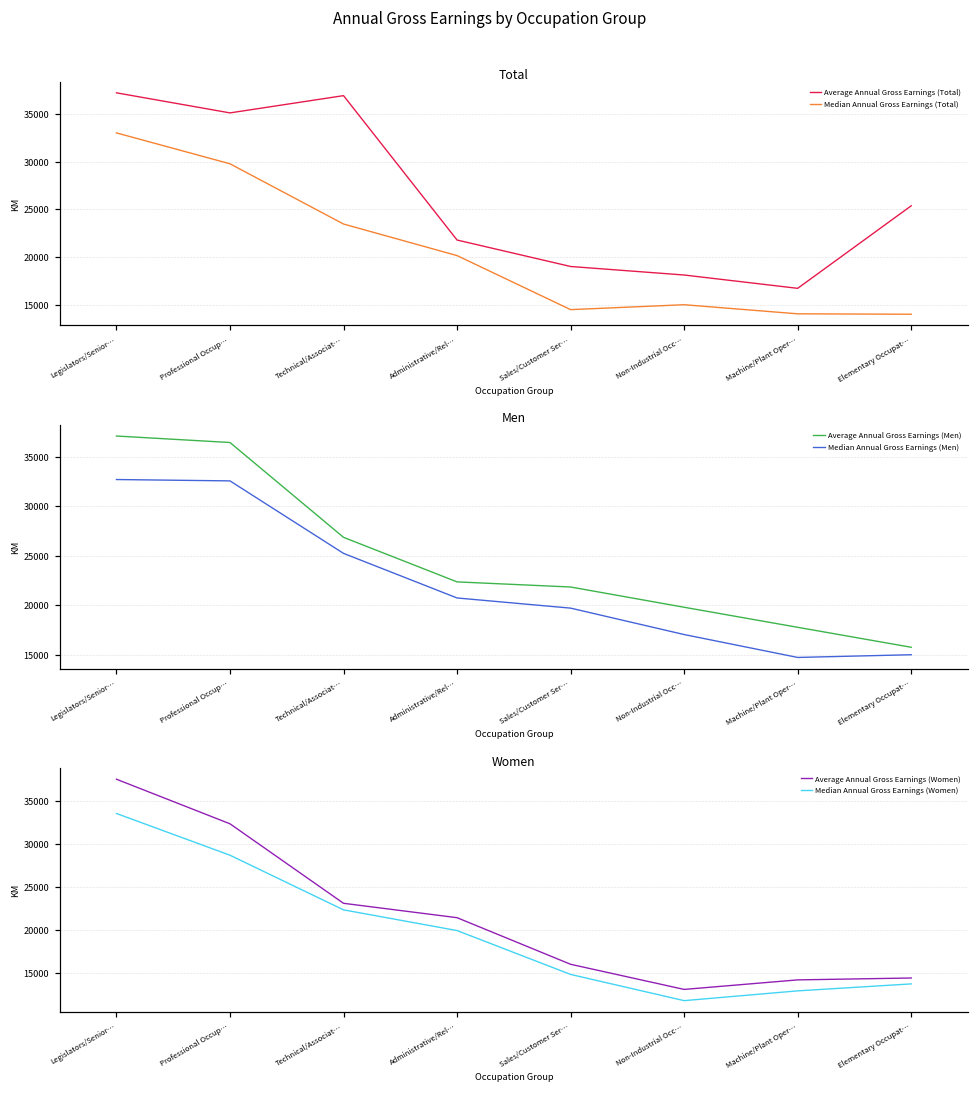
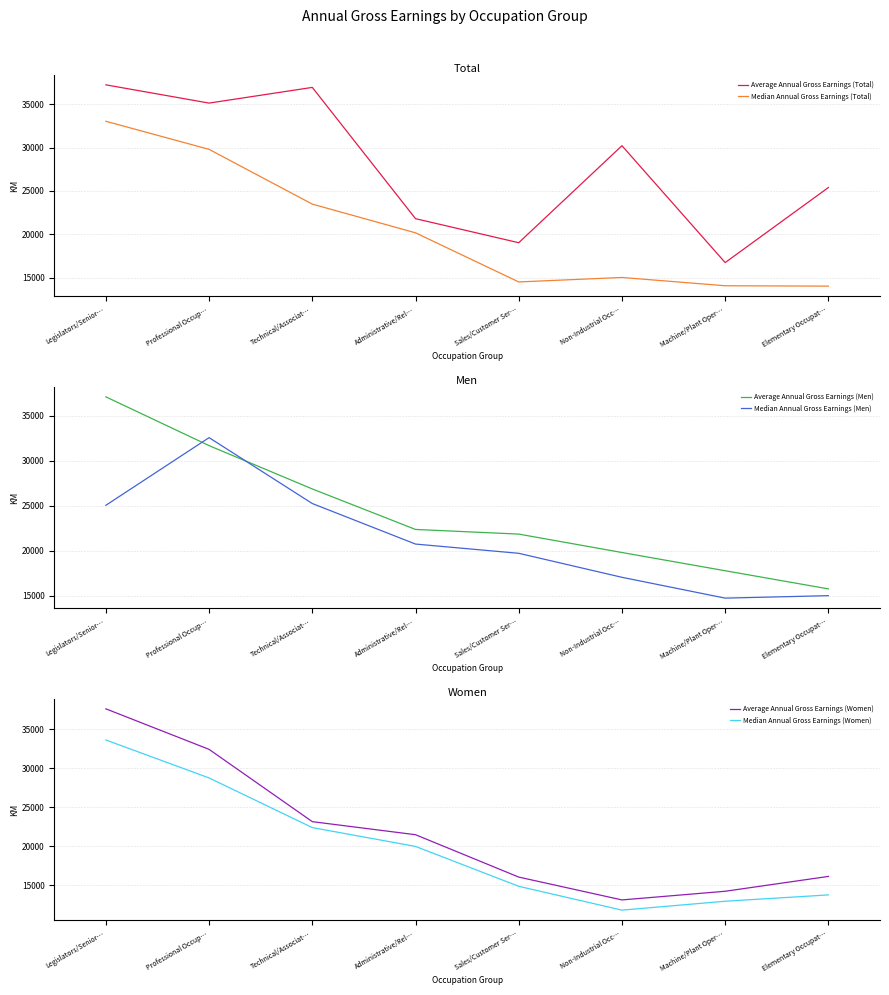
Total, Average Annual Gross Earnings (Total), Non-Industrial Occ…: 18000 -> 30000
Men, Median Annual Gross Earnings (Men), Legislators/Senior…: 33000 -> 25000
Men, Average Annual Gross Earnings (Men), Professional Occup…: 36000 -> 32000
Women, Average Annual Gross Earnings (Women), Elementary Occupat…: 14000 -> 16000
